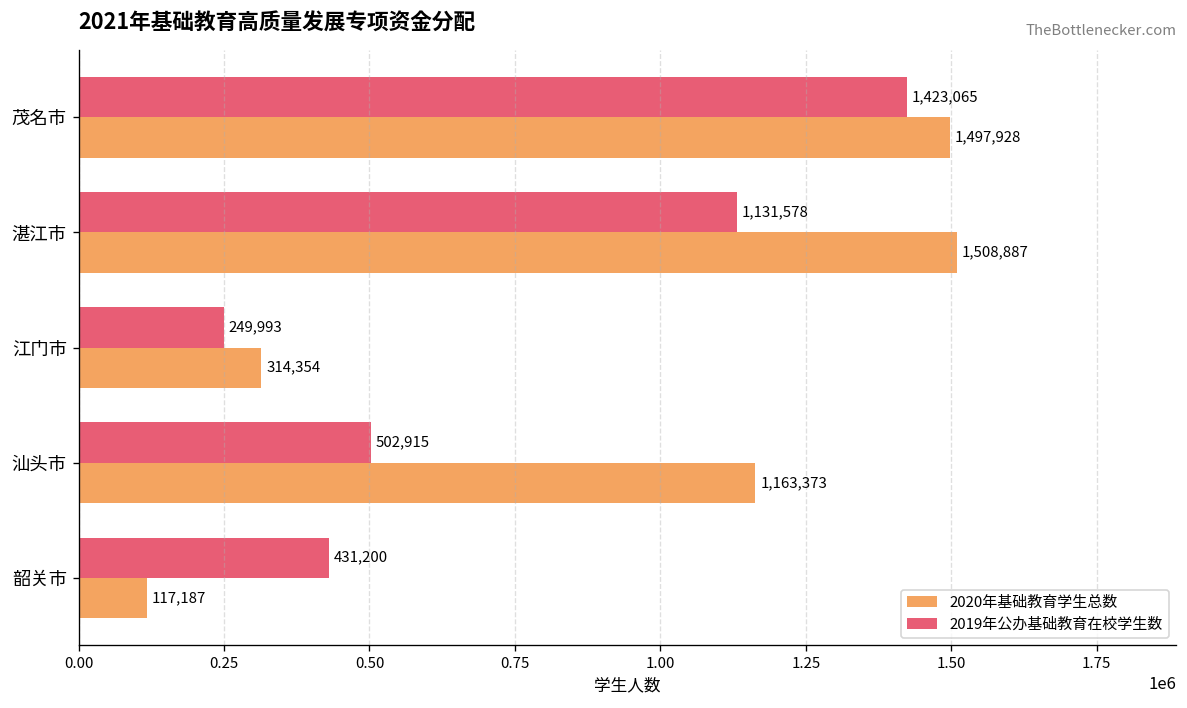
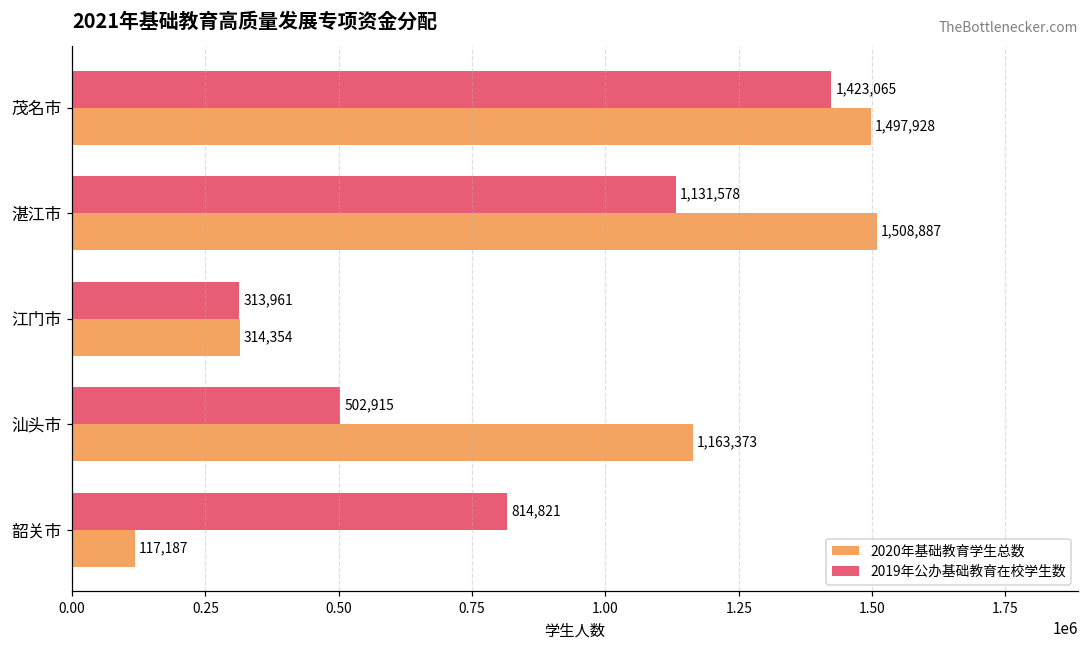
2019年公办基础教育在校学生数, 江门市: 249,993 -> 313,961
2019年公办基础教育在校学生数, 韶关市: 431,200 -> 814,821
